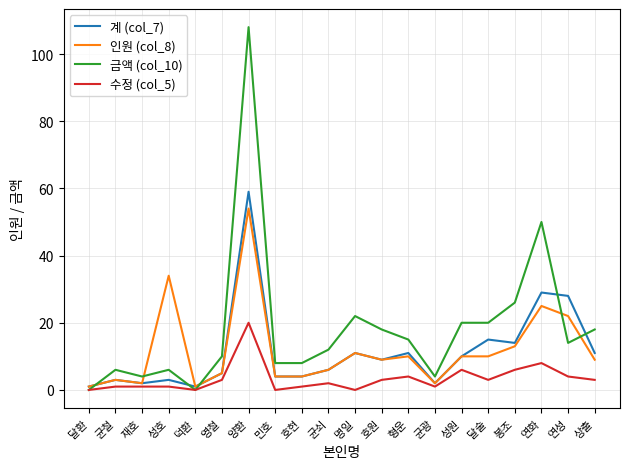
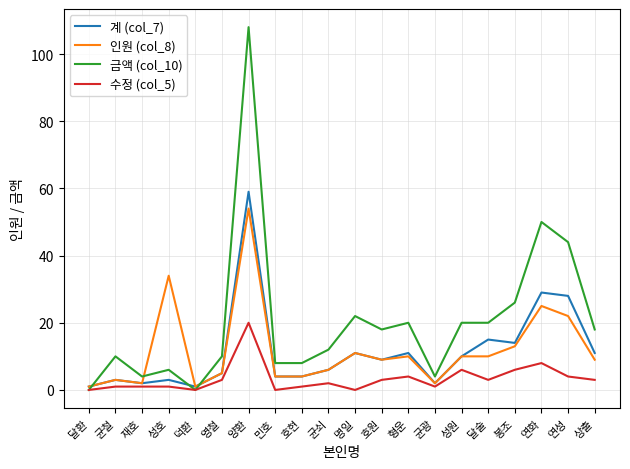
금액 (col_10), 균철: 6 -> 10
금액 (col_10), 형운: 15 -> 20
금액 (col_10), 연성: 14 -> 44
